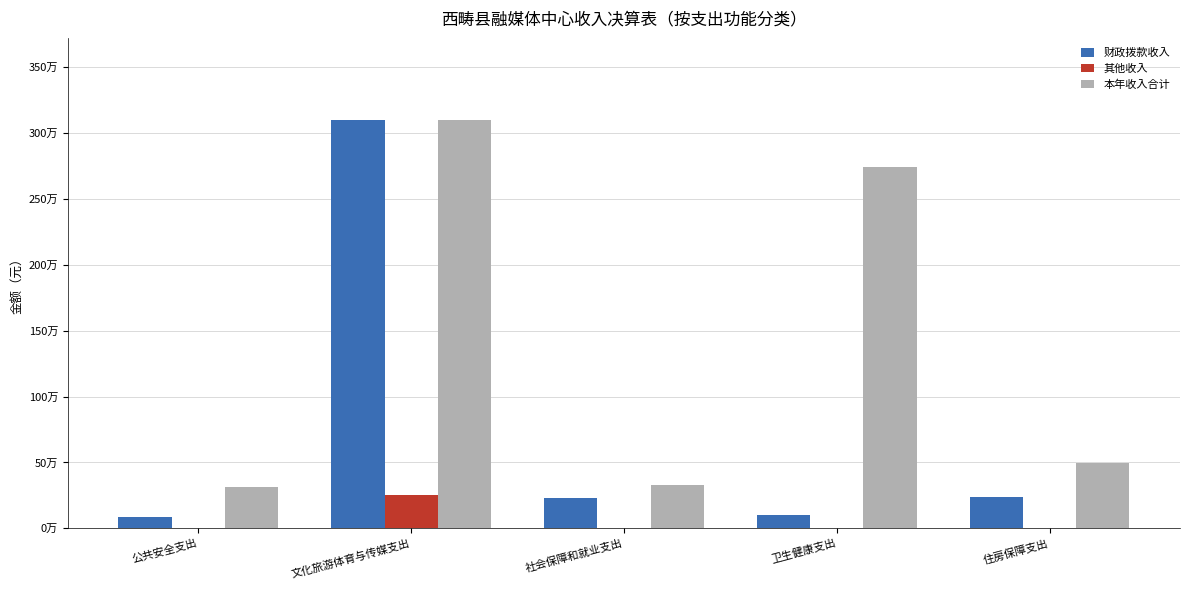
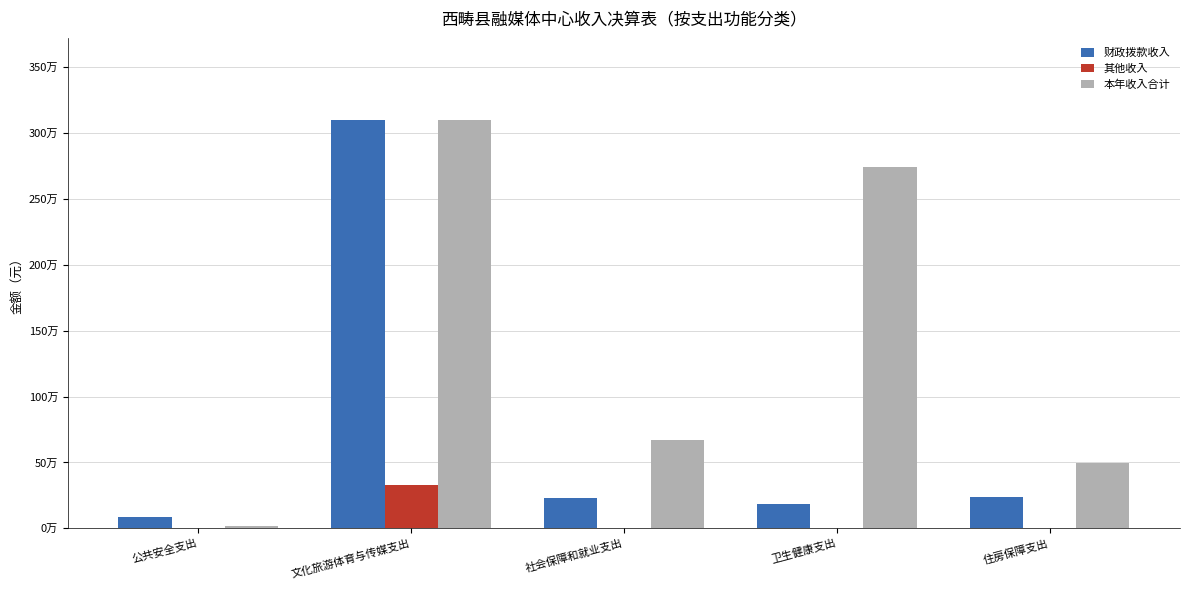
本年收入合计, 公共安全支出: 31万 -> 2万
其他收入, 文化旅游体育与传媒支出: 25万 -> 33万
本年收入合计, 社会保障和就业支出: 33万 -> 67万
财政拨款收入, 卫生健康支出: 10万 -> 18万
